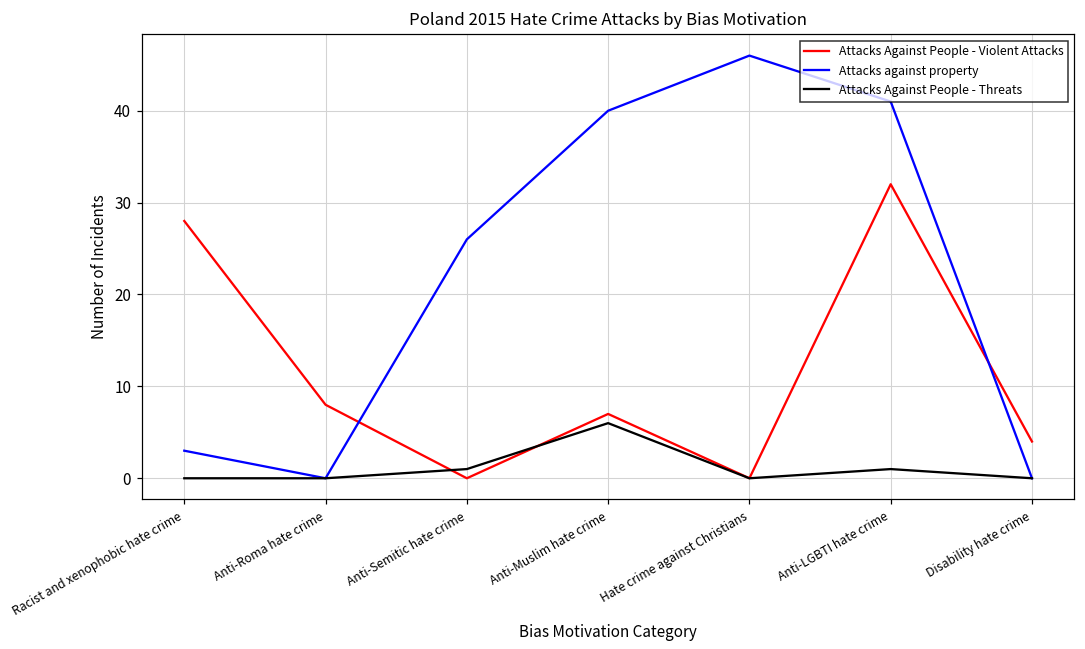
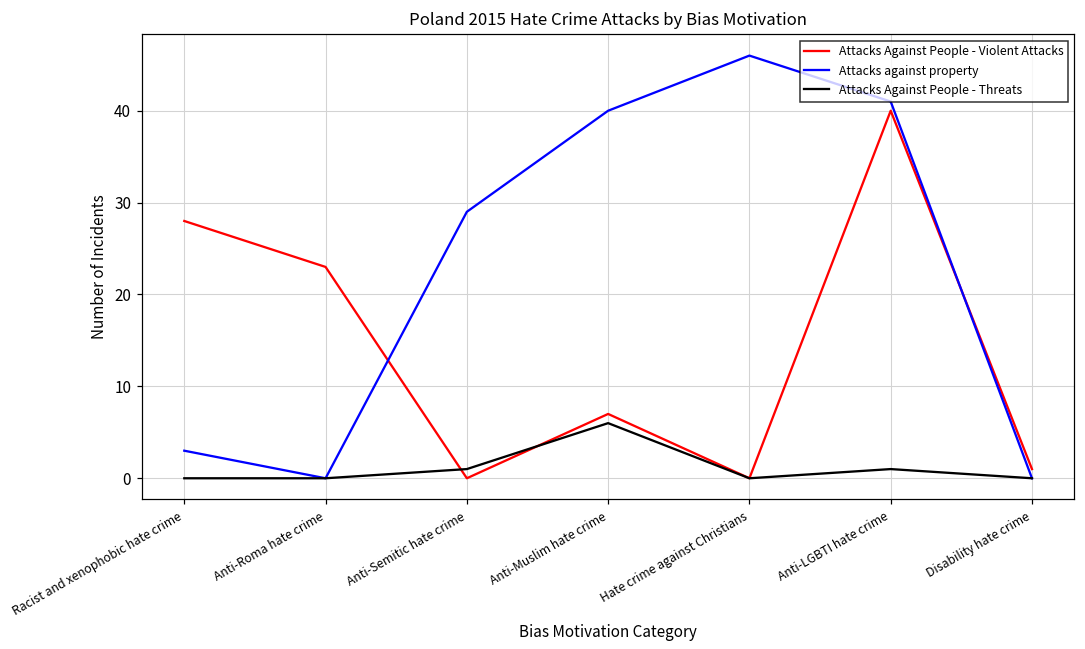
Attacks Against People - Violent Attacks, Anti-Roma hate crime: 8 -> 23
Attacks against property, Anti-Semitic hate crime: 26 -> 29
Attacks Against People - Violent Attacks, Anti-LGBTI hate crime: 32 -> 40
Attacks Against People - Violent Attacks, Disability hate crime: 4 -> 1
